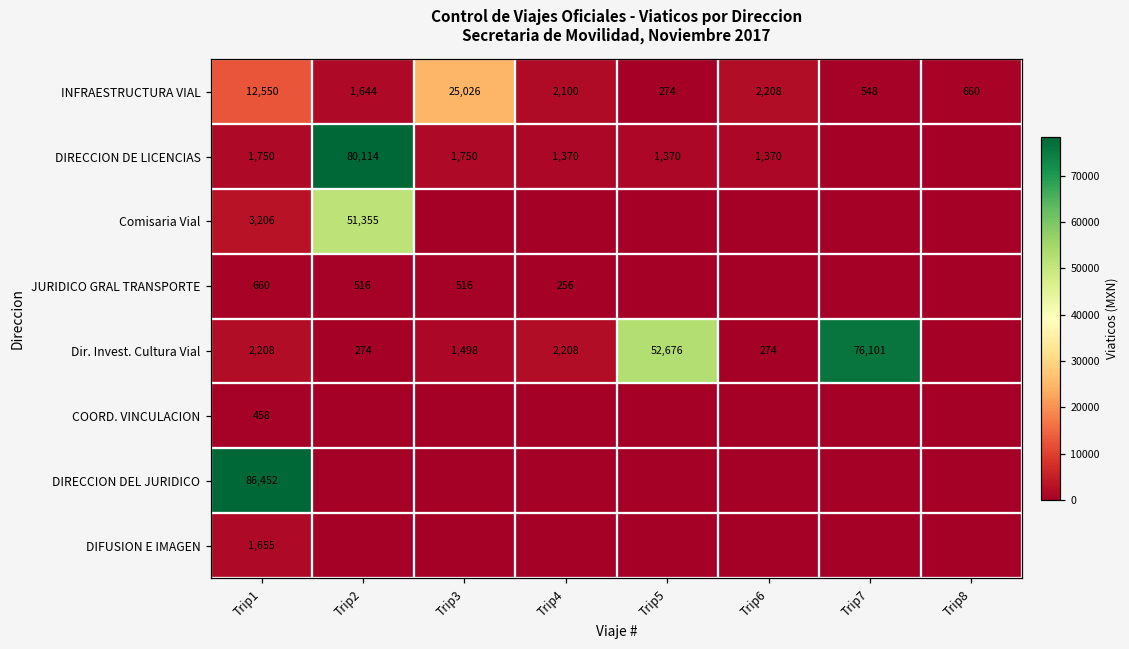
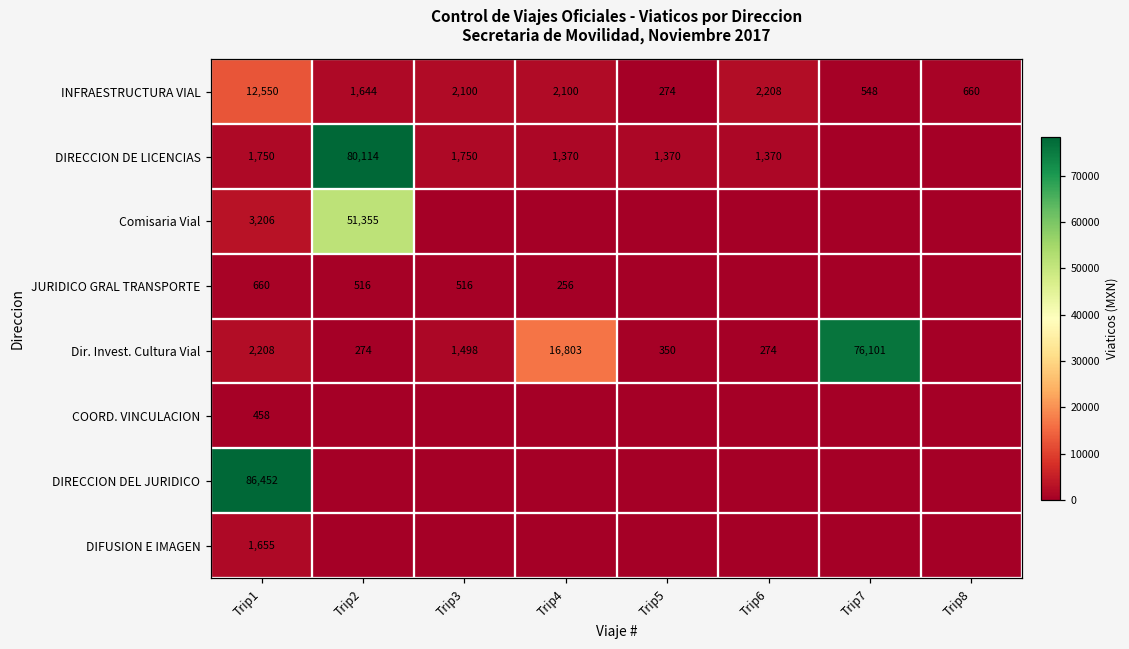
INFRAESTRUCTURA VIAL, Trip3: 25,026 -> 2,100
Dir. Invest. Cultura Vial, Trip4: 2,208 -> 16,803
Dir. Invest. Cultura Vial, Trip5: 52,676 -> 350
